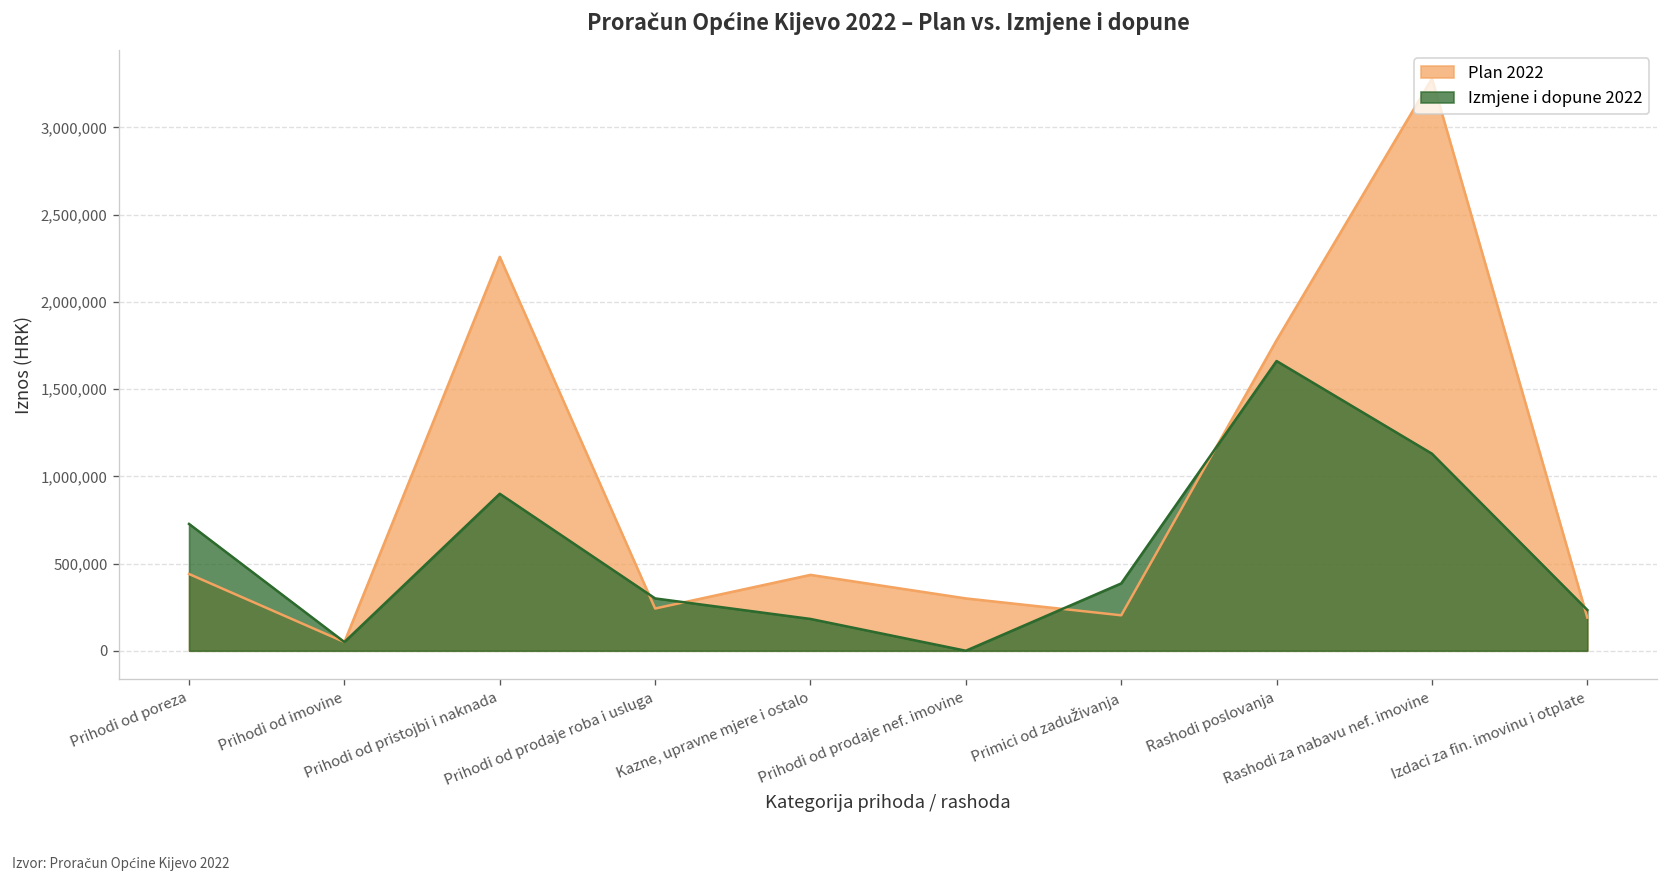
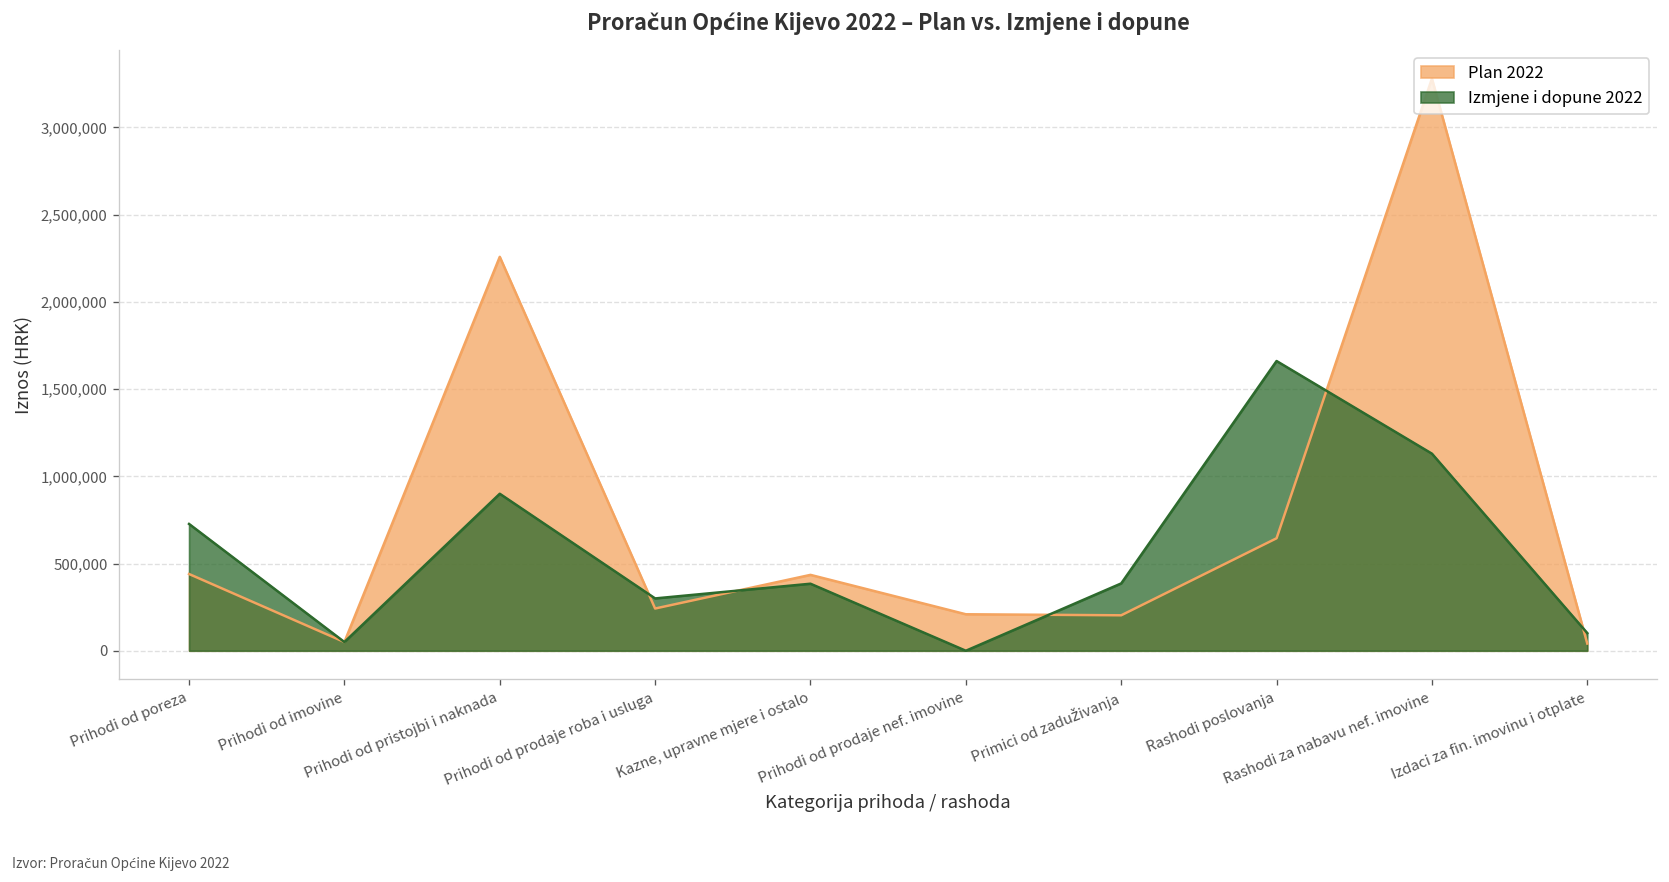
Izmjene i dopune 2022, Kazne, upravne mjere i ostalo: 180,000 -> 380,000
Plan 2022, Prihodi od prodaje nef. imovine: 300,000 -> 210,000
Plan 2022, Rashodi poslovanja: 1,780,000 -> 640,000
Plan 2022, Izdaci za fin. imovinu i otplate: 190,000 -> 40,000
Izmjene i dopune 2022, Izdaci za fin. imovinu i otplate: 230,000 -> 100,000
